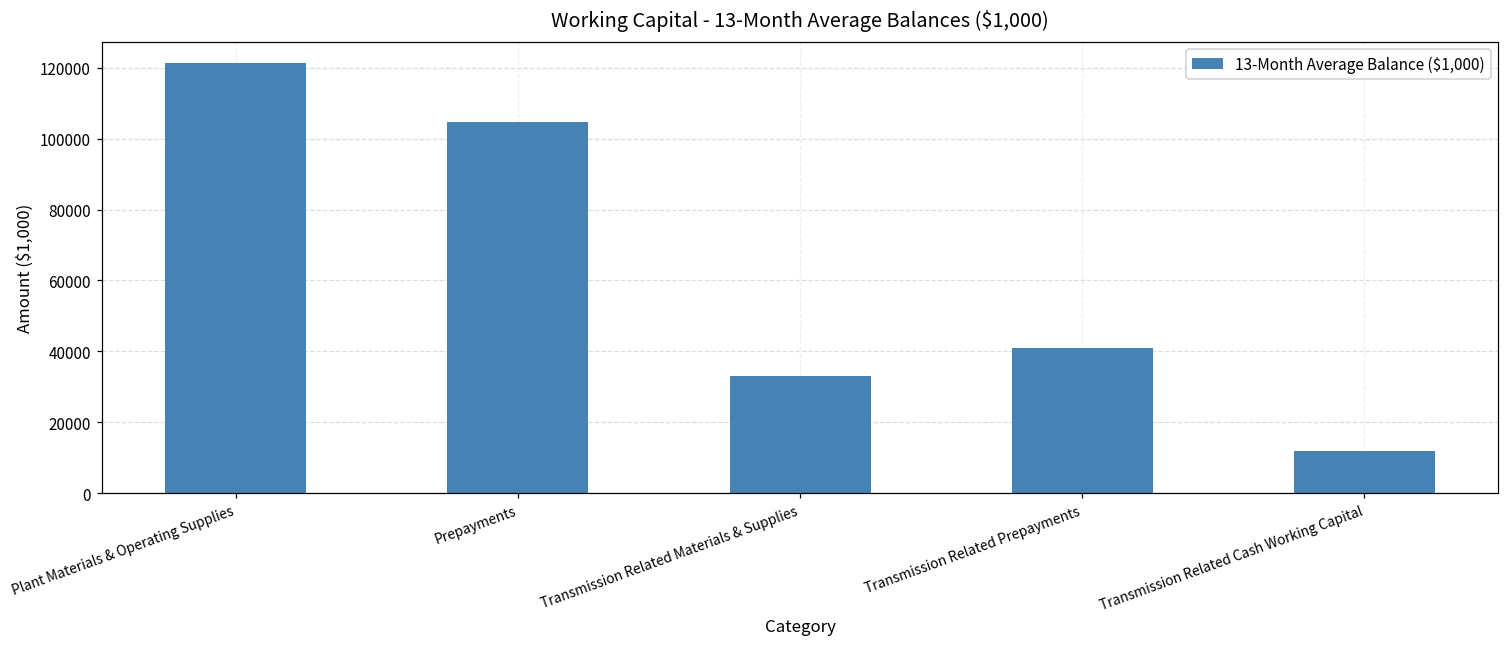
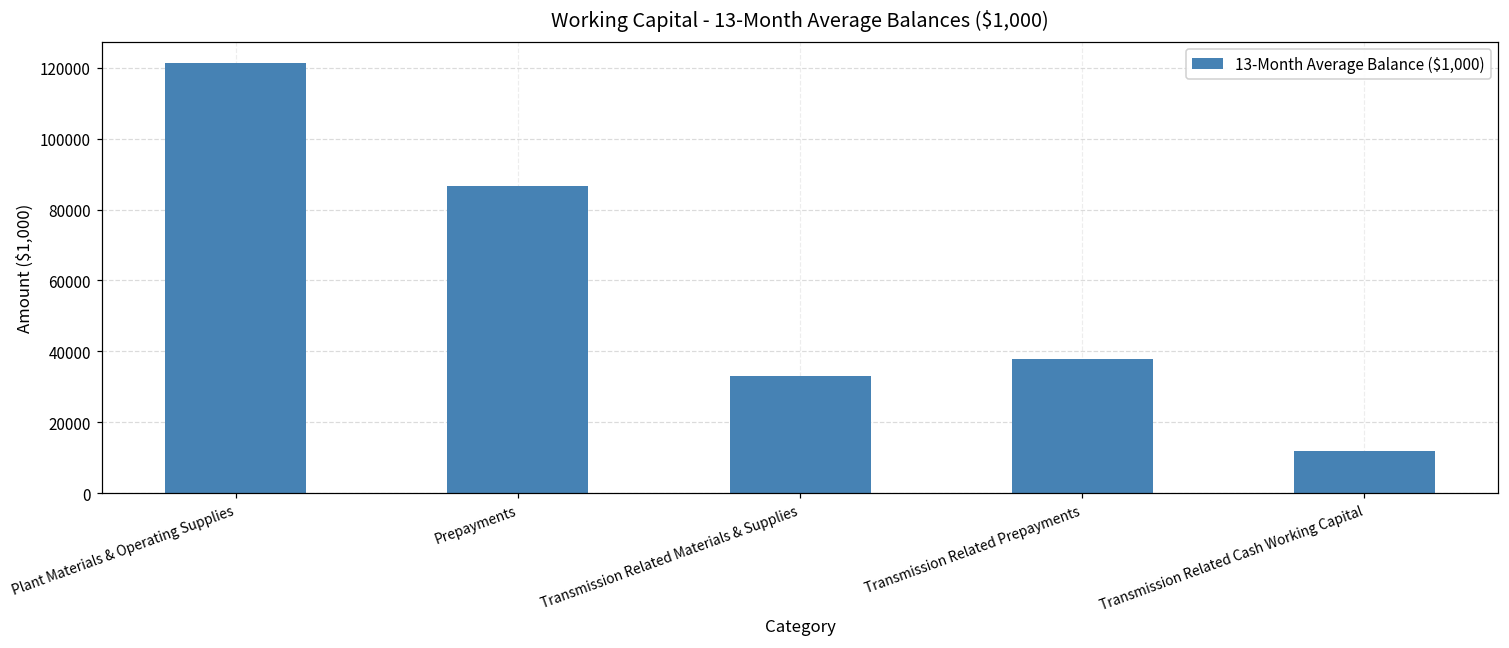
Prepayments: 105000 -> 87000
Transmission Related Prepayments: 41000 -> 38000
